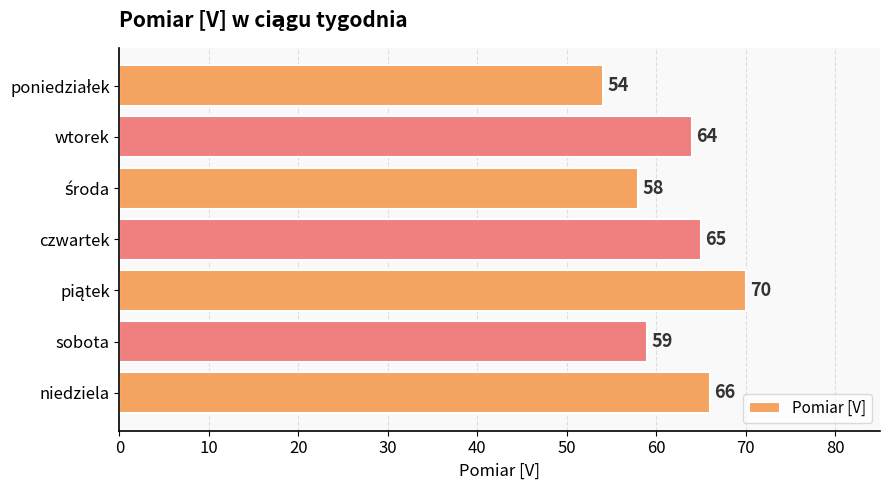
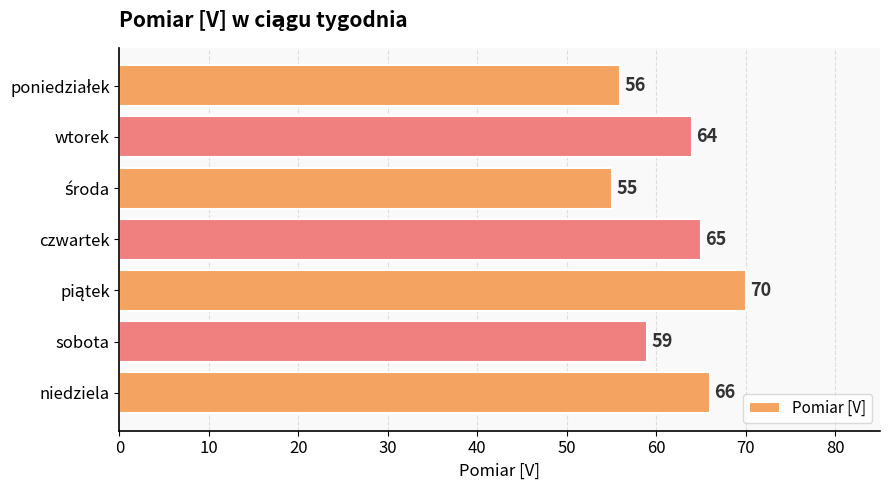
poniedziałek: 54 -> 56
środa: 58 -> 55
